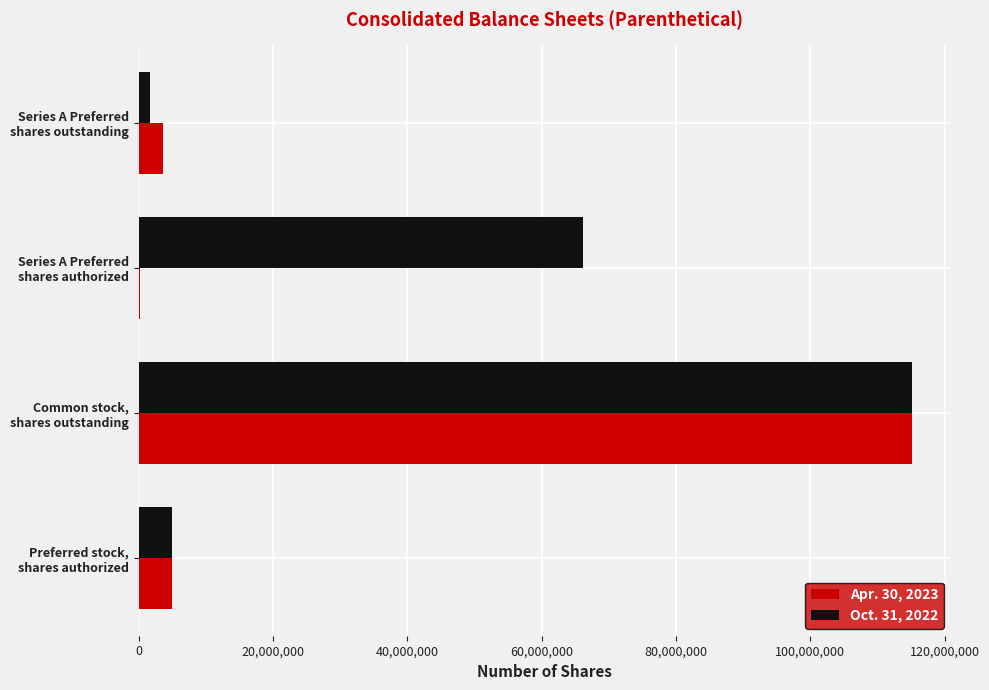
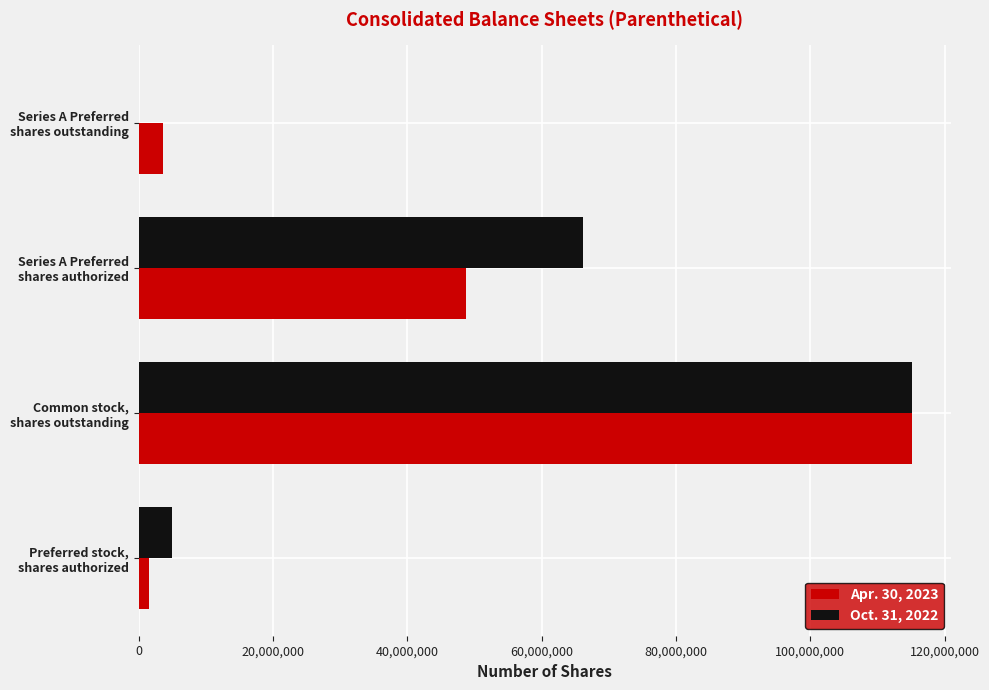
Oct. 31, 2022, Series A Preferred shares outstanding: 2,000,000 -> 0
Apr. 30, 2023, Series A Preferred shares authorized: 0 -> 49,000,000
Apr. 30, 2023, Preferred stock, shares authorized: 5,000,000 -> 2,000,000
